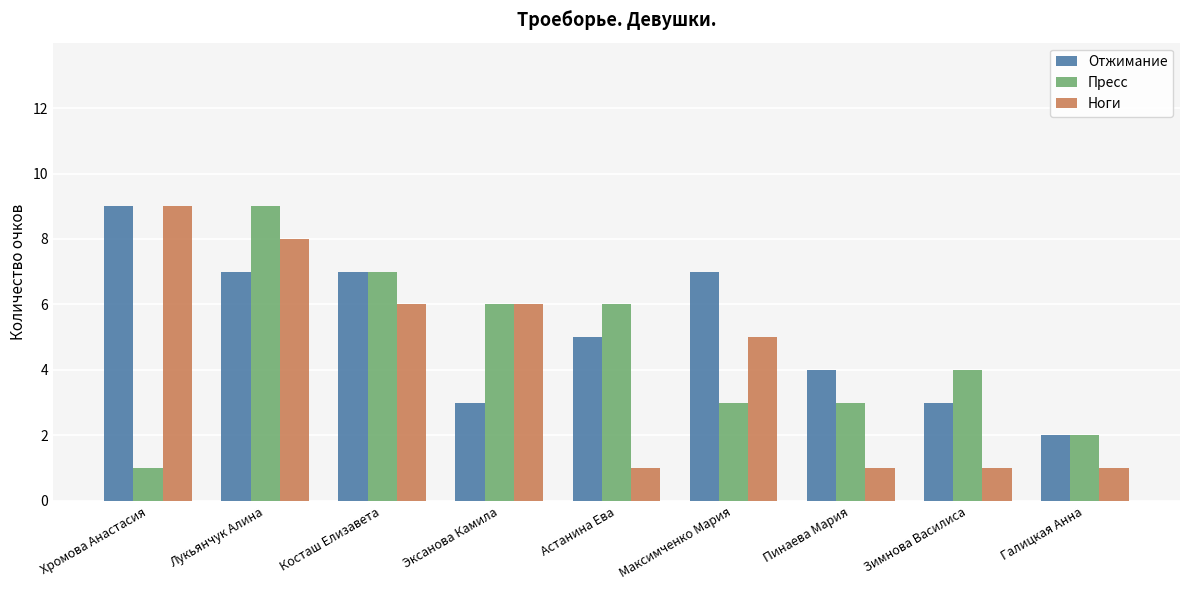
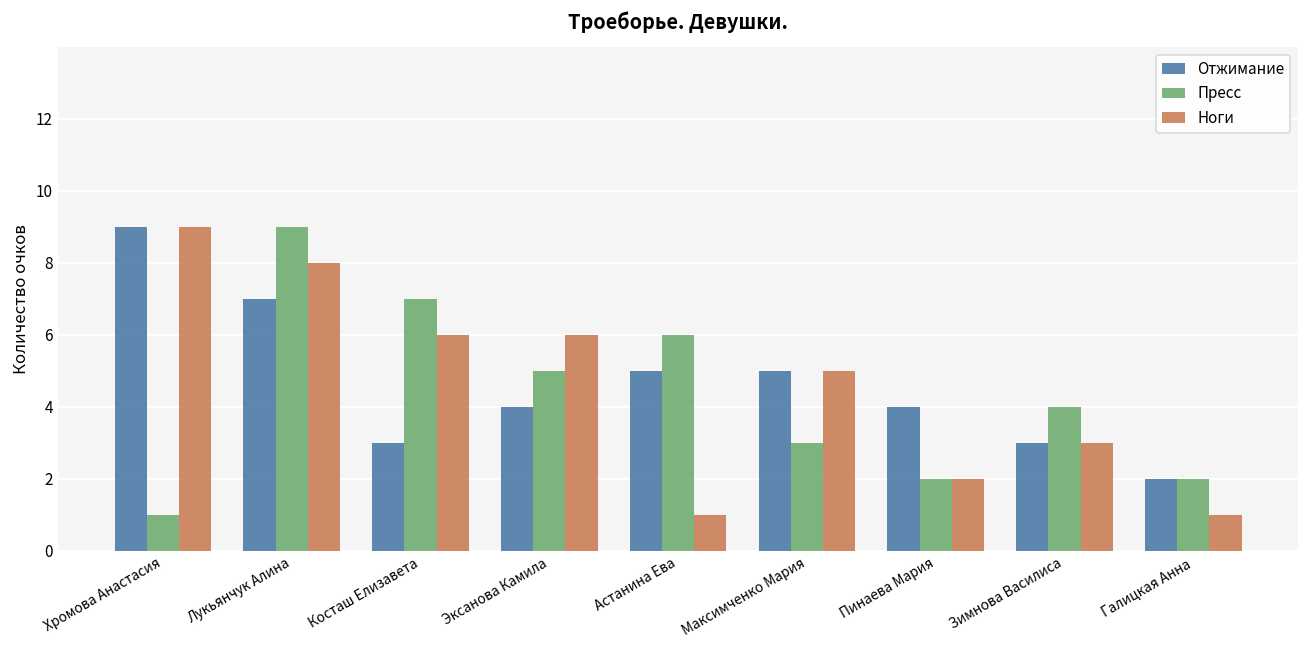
Отжимание, Косташ Елизавета: 7 -> 3
Отжимание, Эксанова Камила: 3 -> 4
Пресс, Эксанова Камила: 6 -> 5
Отжимание, Максимченко Мария: 7 -> 5
Пресс, Пинаева Мария: 3 -> 2
Ноги, Пинаева Мария: 1 -> 2
Ноги, Зимнова Василиса: 1 -> 3
